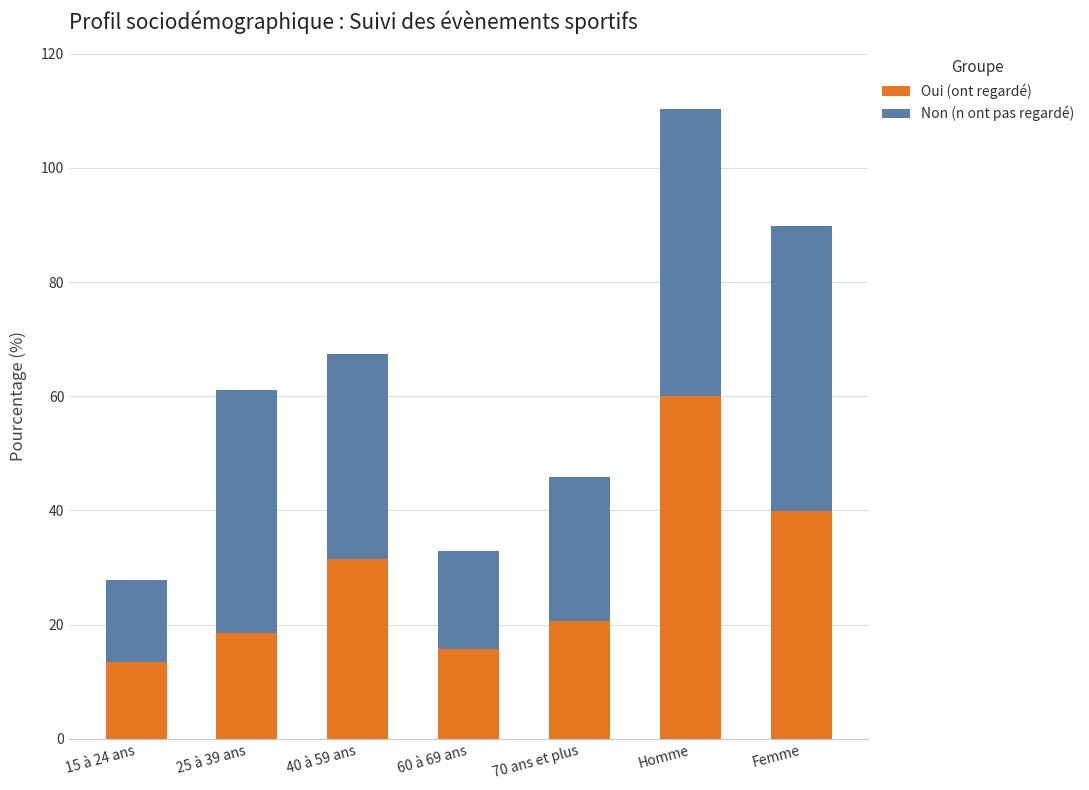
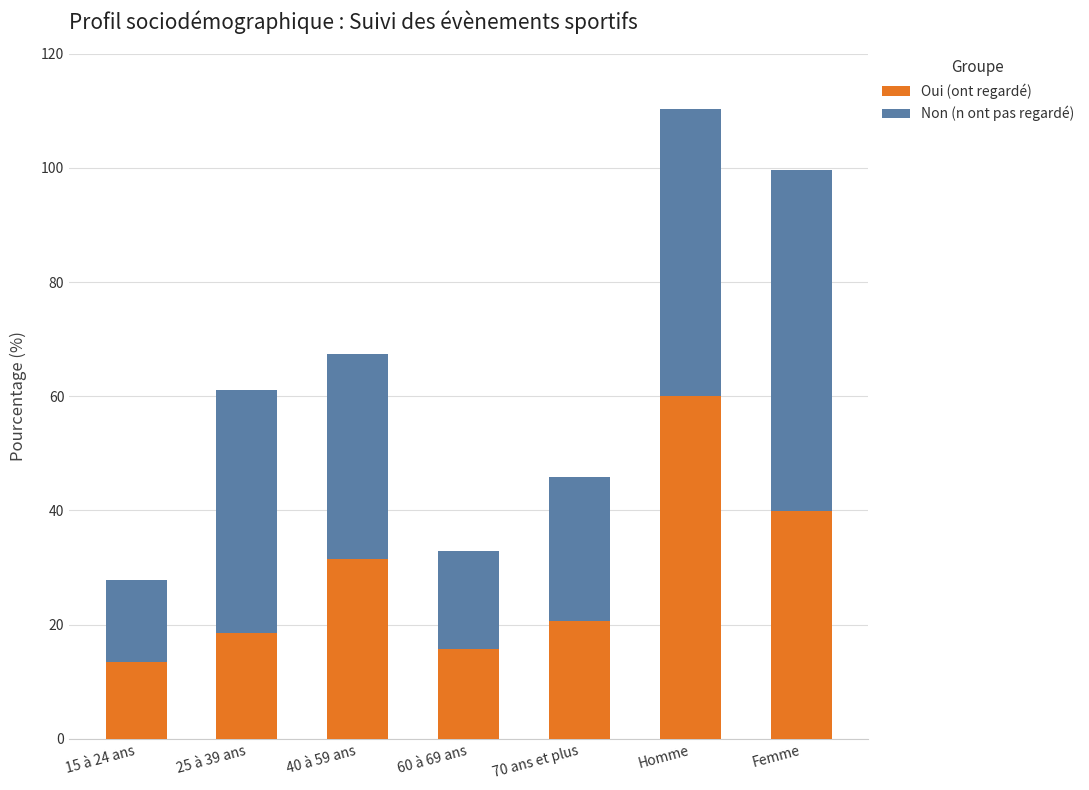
Non (n ont pas regardé), Femme: 50 -> 60
